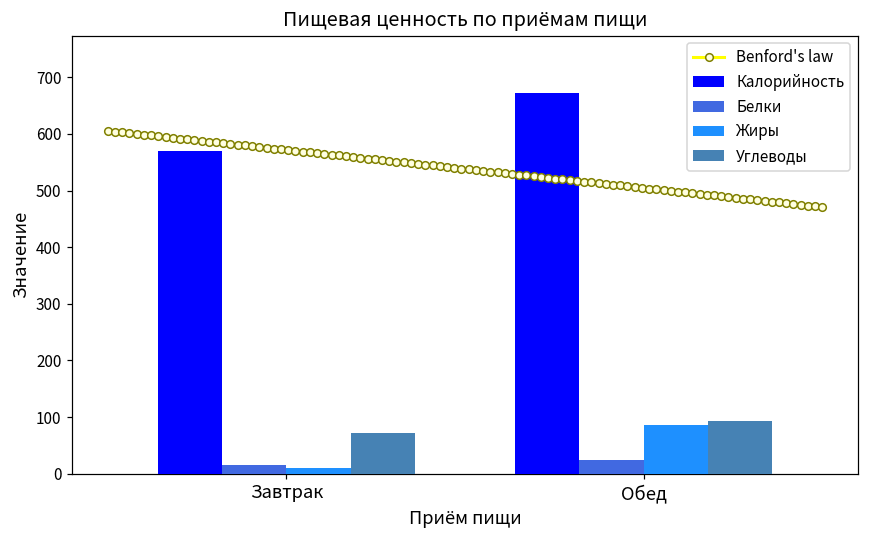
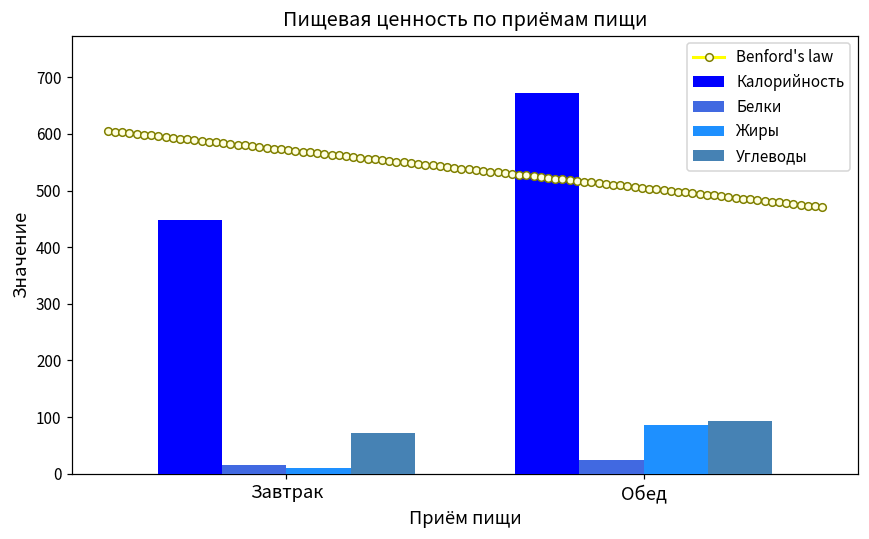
Калорийность, Завтрак: 570 -> 450
